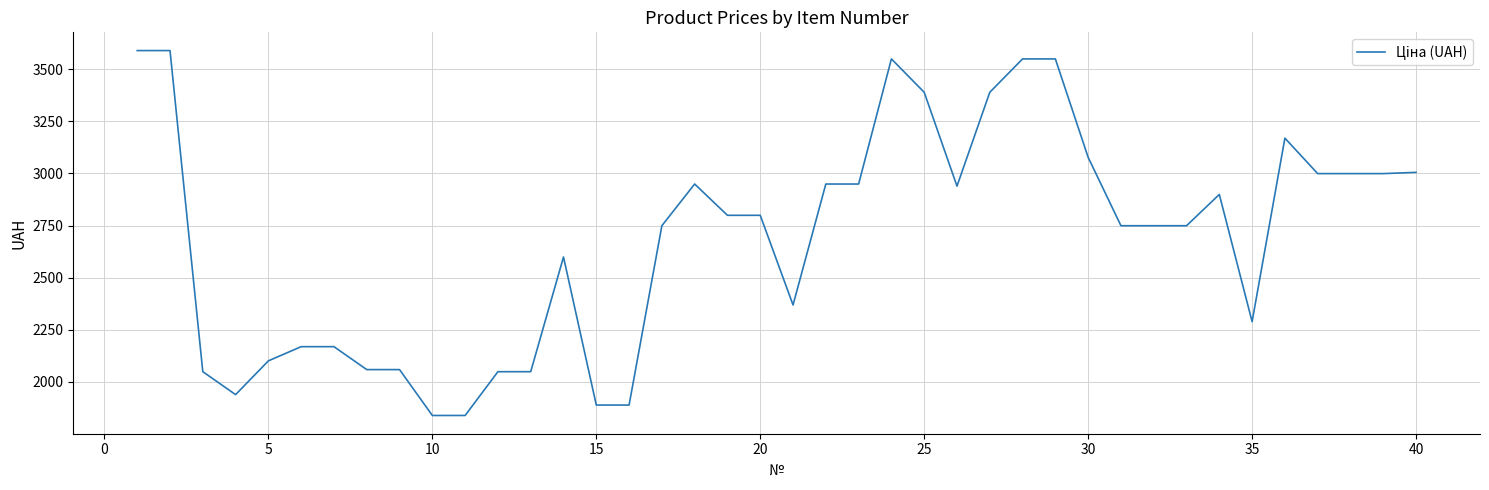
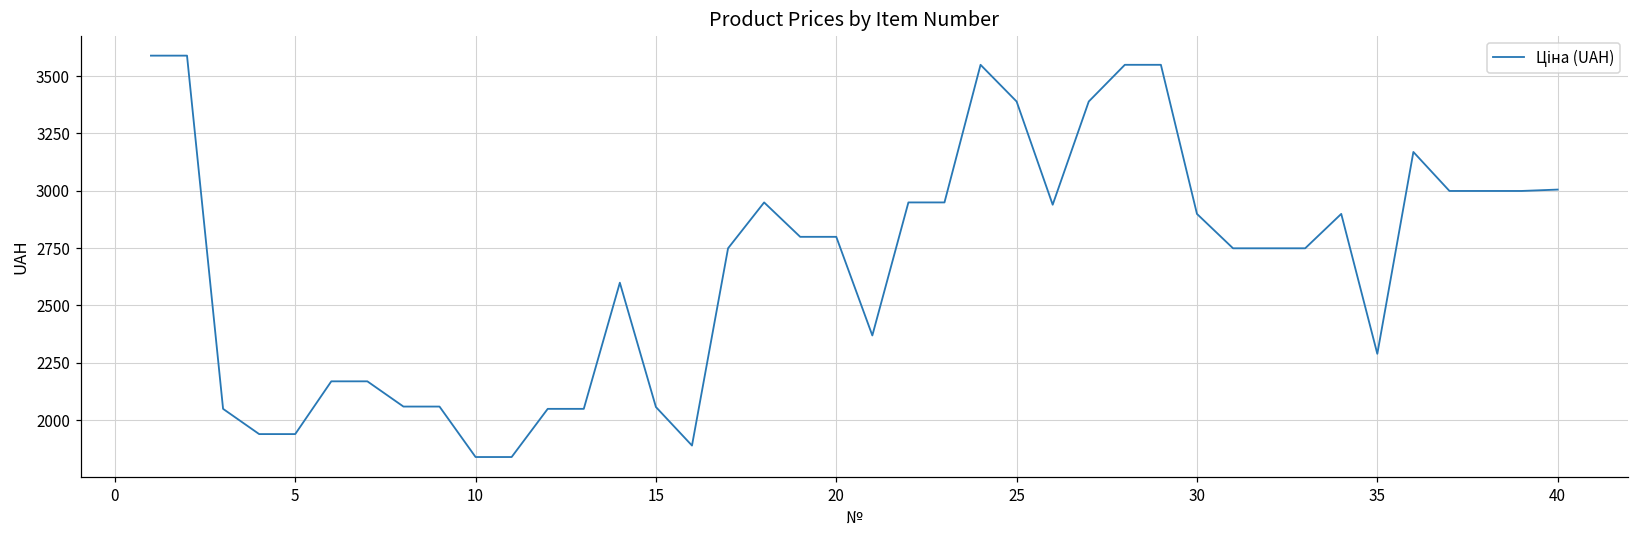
5: 2100 -> 1940
15: 1890 -> 2060
30: 3080 -> 2900
